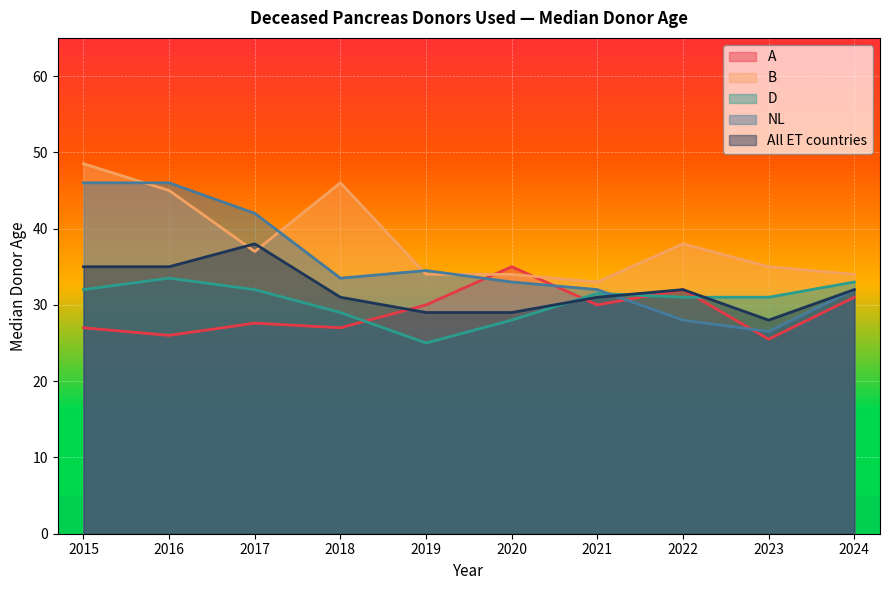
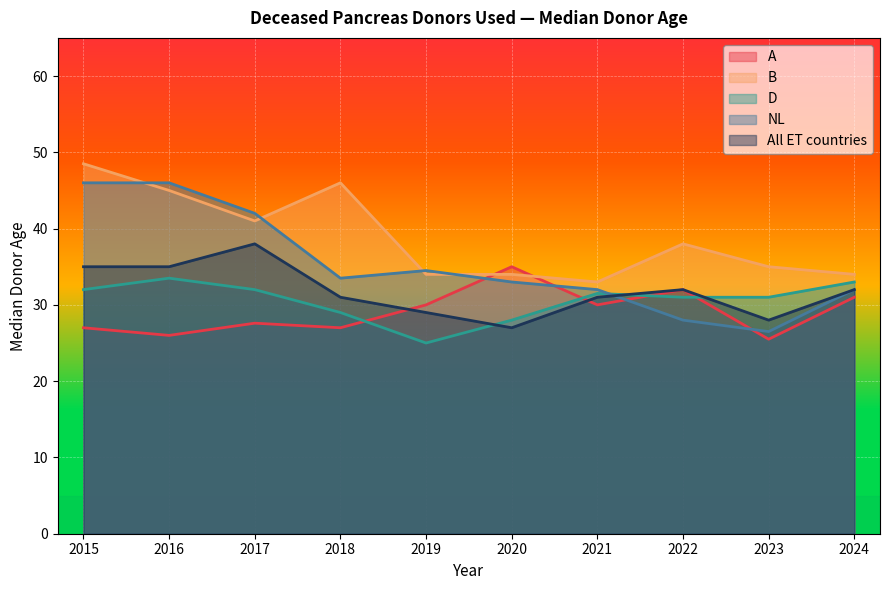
B, 2017: 37 -> 41
All ET countries, 2020: 29 -> 27
